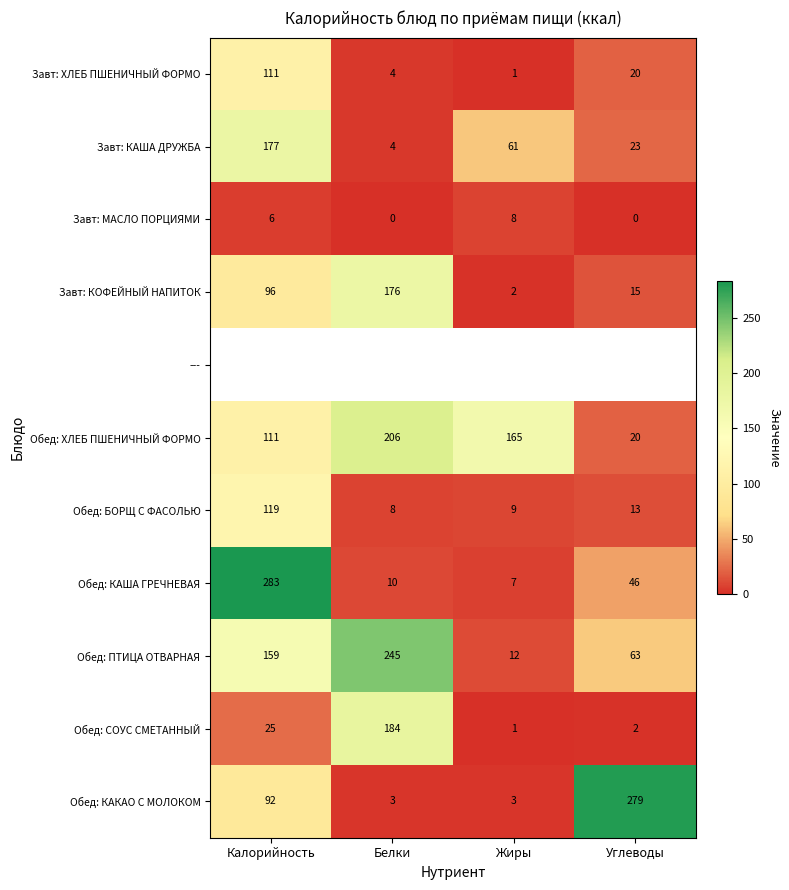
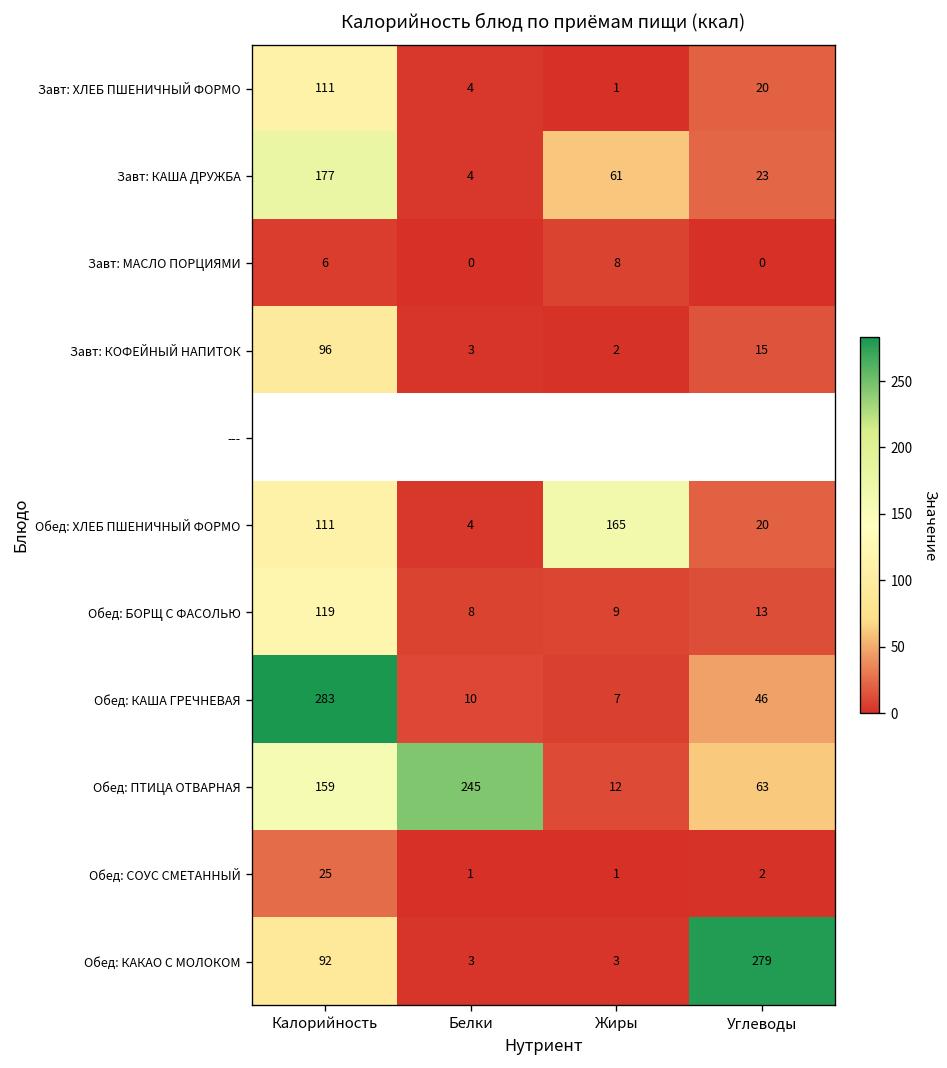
Завт: КОФЕЙНЫЙ НАПИТОК, Белки: 176 -> 3
Обед: ХЛЕБ ПШЕНИЧНЫЙ ФОРМО, Белки: 206 -> 4
Обед: СОУС СМЕТАННЫЙ, Белки: 184 -> 1
